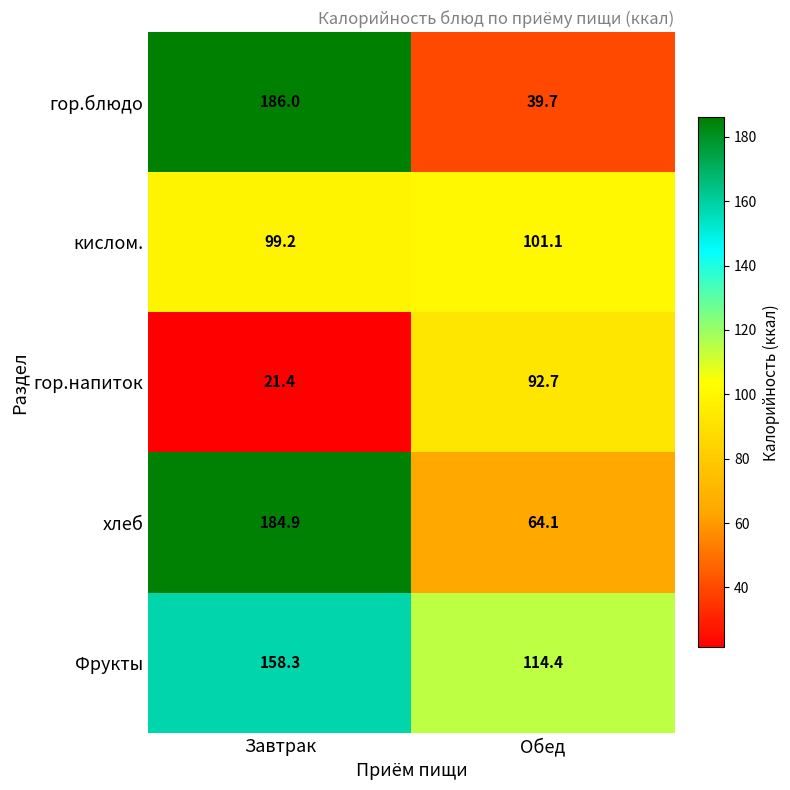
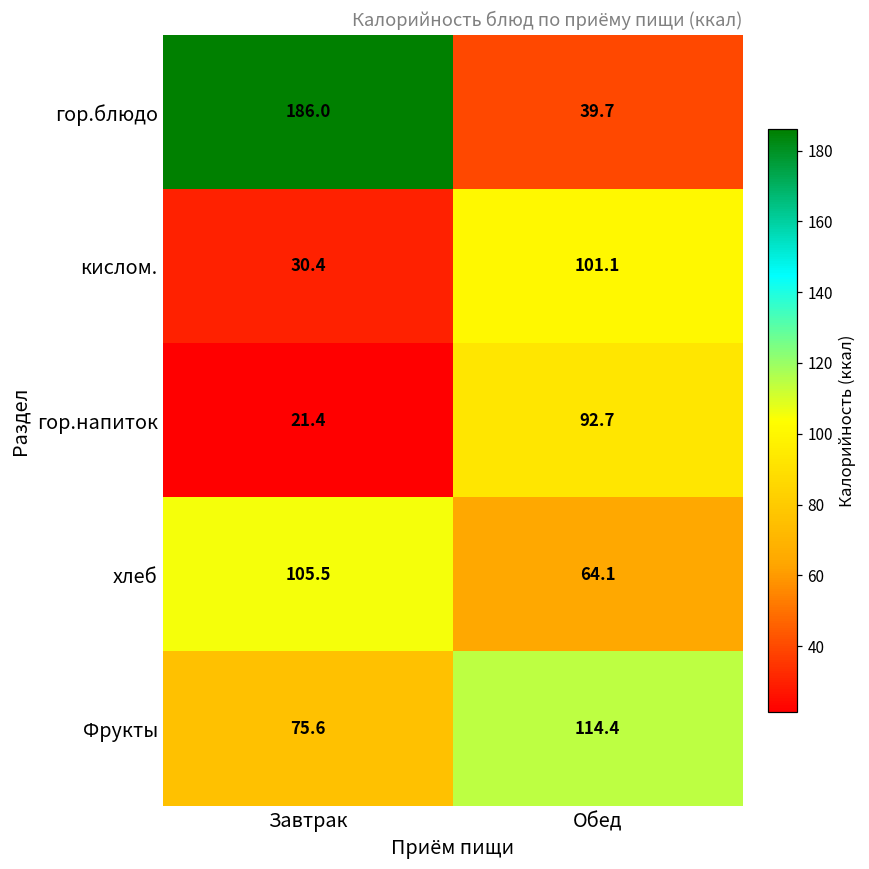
кислом., Завтрак: 99.2 -> 30.4
хлеб, Завтрак: 184.9 -> 105.5
Фрукты, Завтрак: 158.3 -> 75.6
